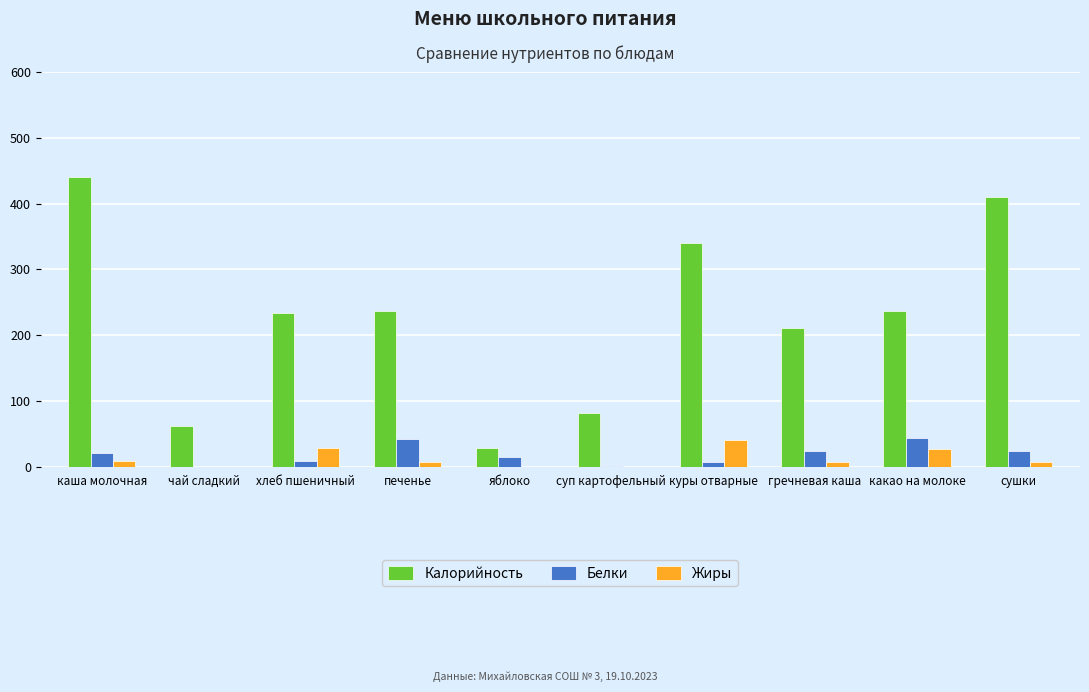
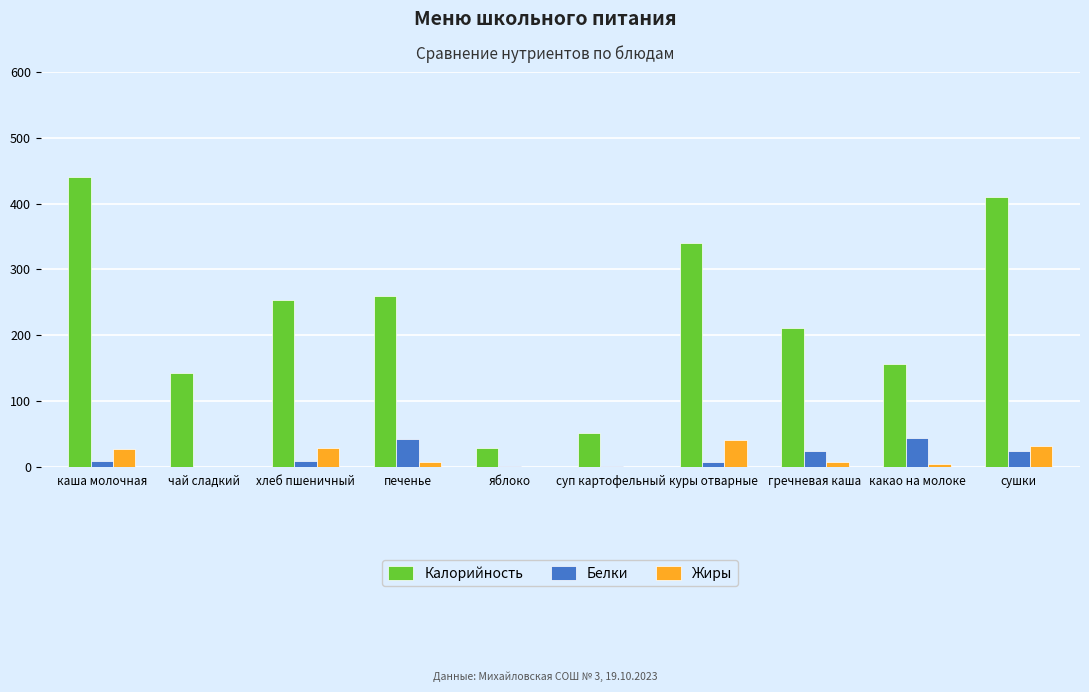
Белки, каша молочная: 20 -> 10
Жиры, каша молочная: 10 -> 30
Калорийность, чай сладкий: 60 -> 140
Калорийность, хлеб пшеничный: 230 -> 250
Калорийность, печенье: 240 -> 260
Белки, яблоко: 10 -> 0
Калорийность, суп картофельный: 80 -> 50
Калорийность, какао на молоке: 240 -> 160
Жиры, какао на молоке: 30 -> 0
Жиры, сушки: 10 -> 30
